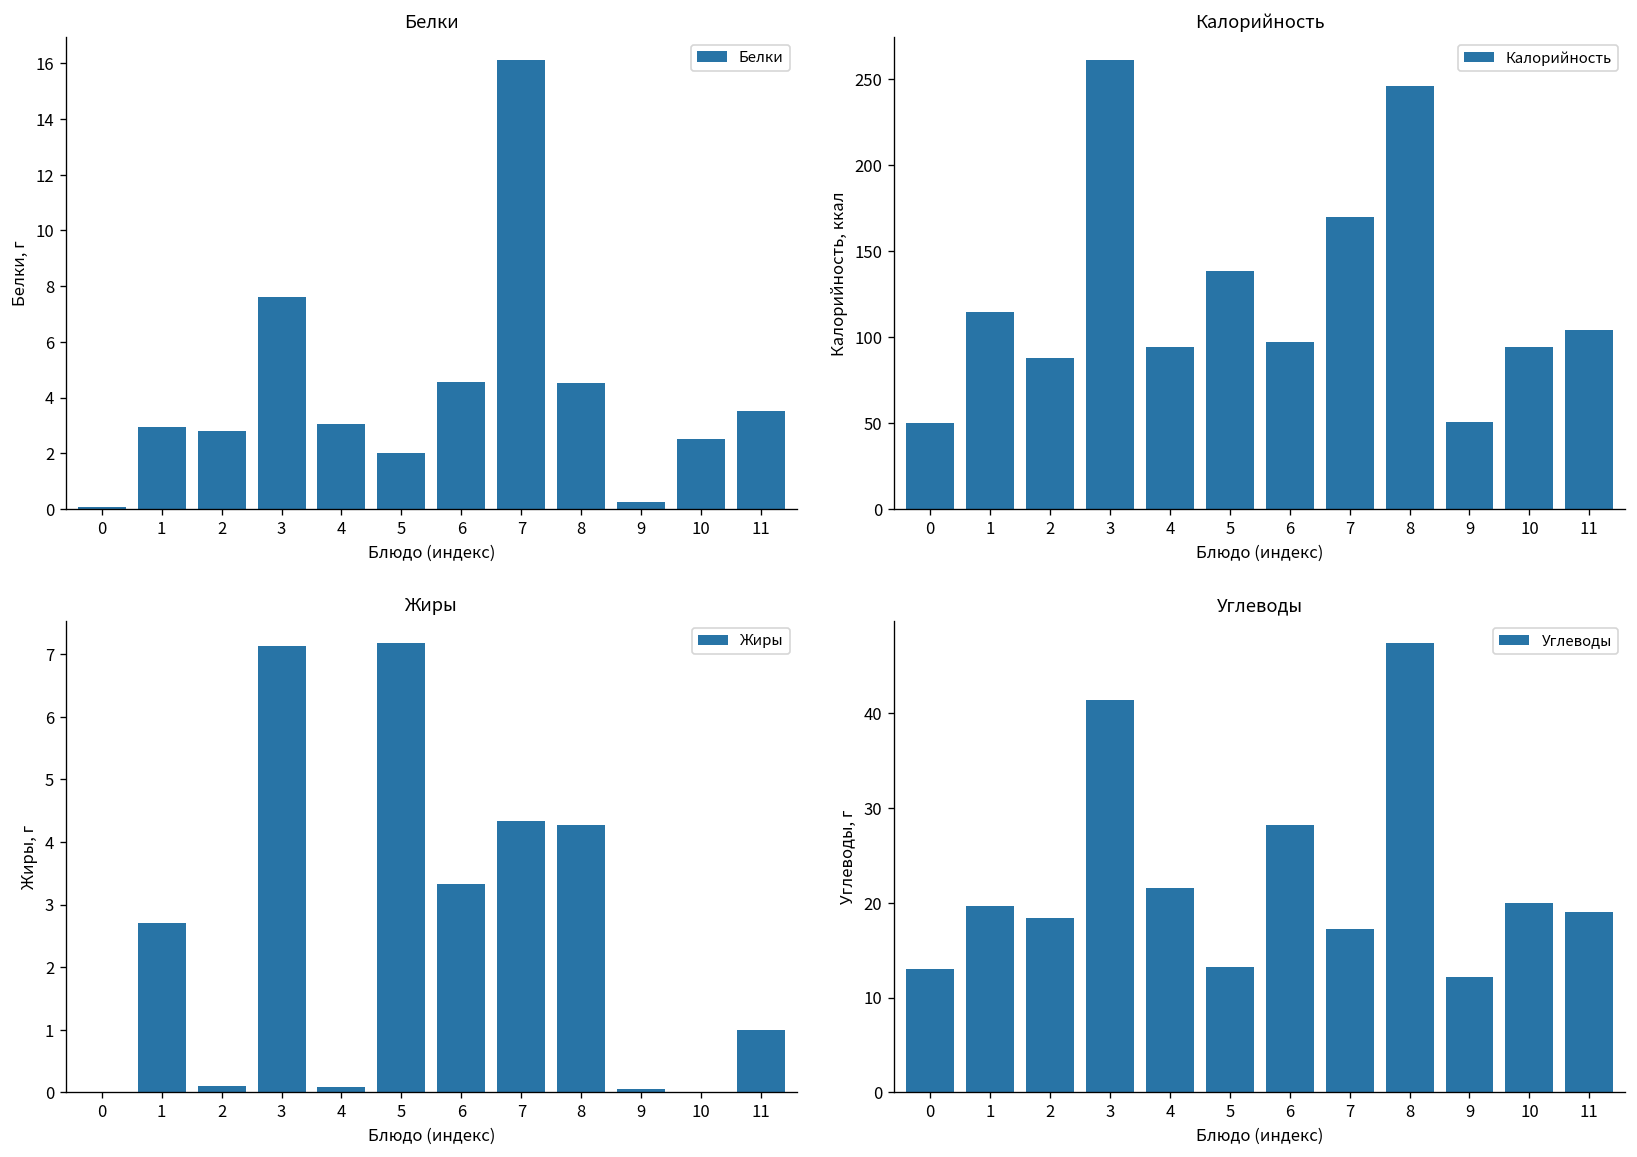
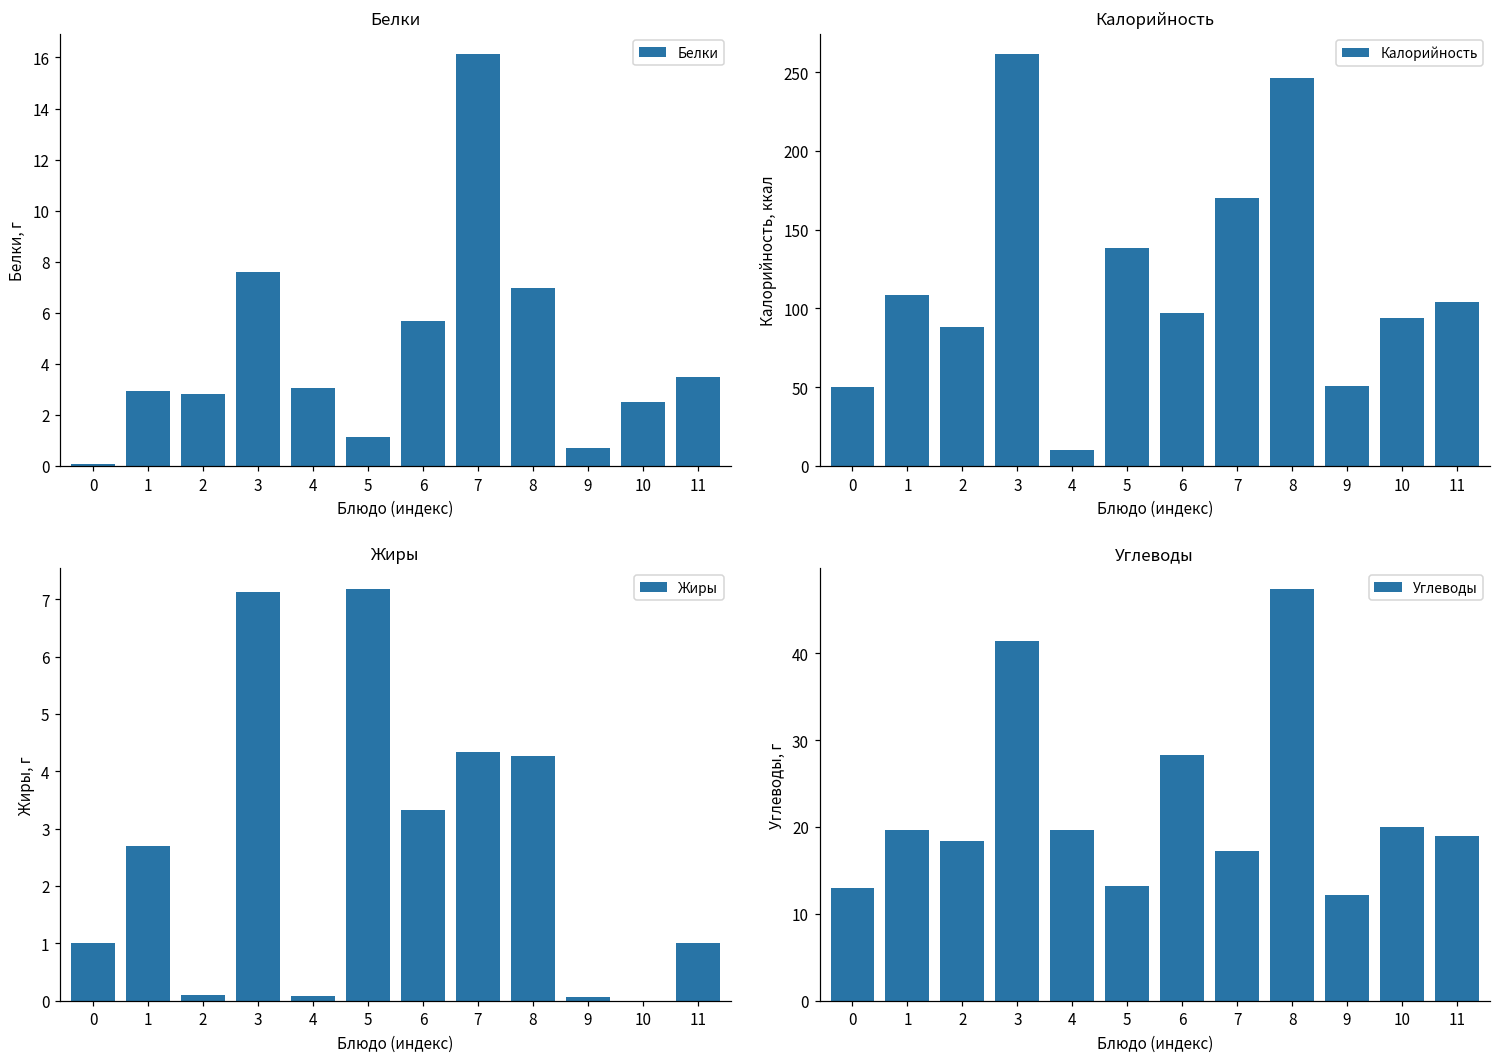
Белки, 5: 2.0 -> 1.2
Белки, 6: 4.6 -> 5.7
Белки, 8: 4.5 -> 7.0
Белки, 9: 0.3 -> 0.7
Калорийность, 1: 115 -> 109
Калорийность, 4: 94 -> 10
Жиры, 0: 0 -> 1
Углеводы, 4: 22 -> 20
